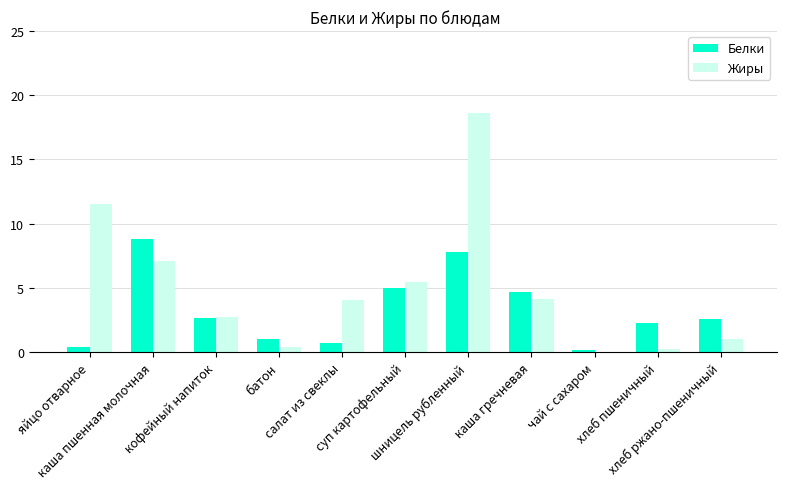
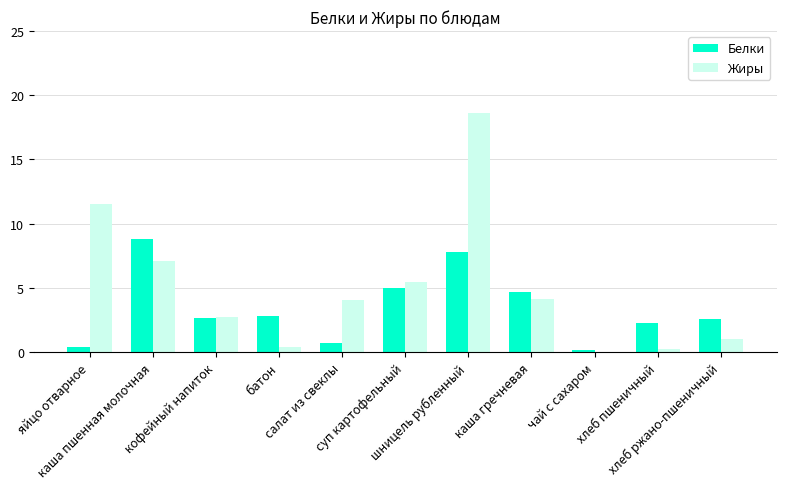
Белки, батон: 1.0 -> 2.8
